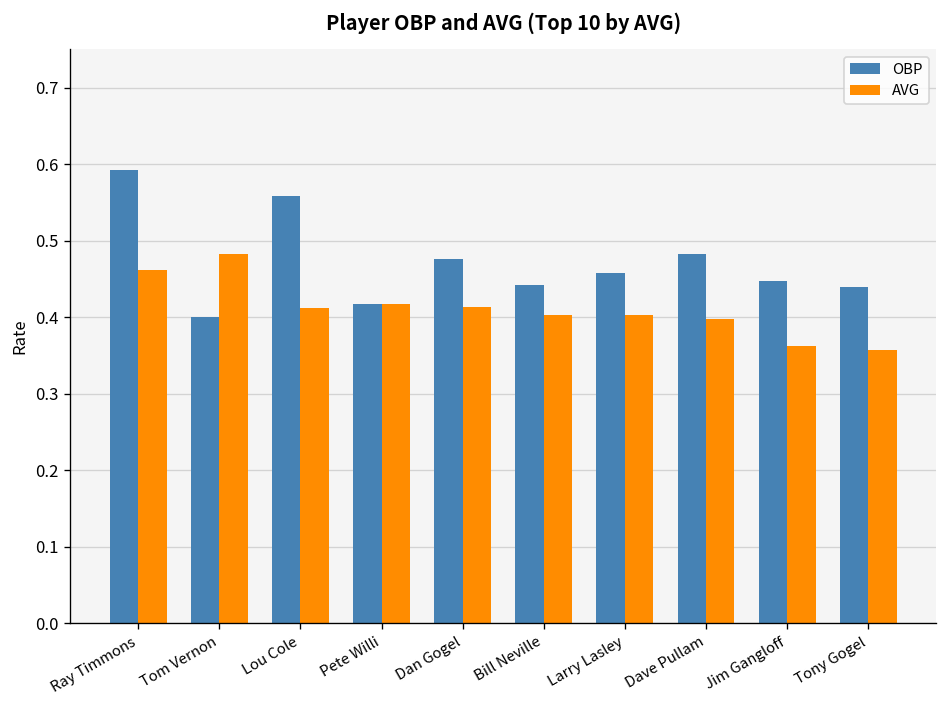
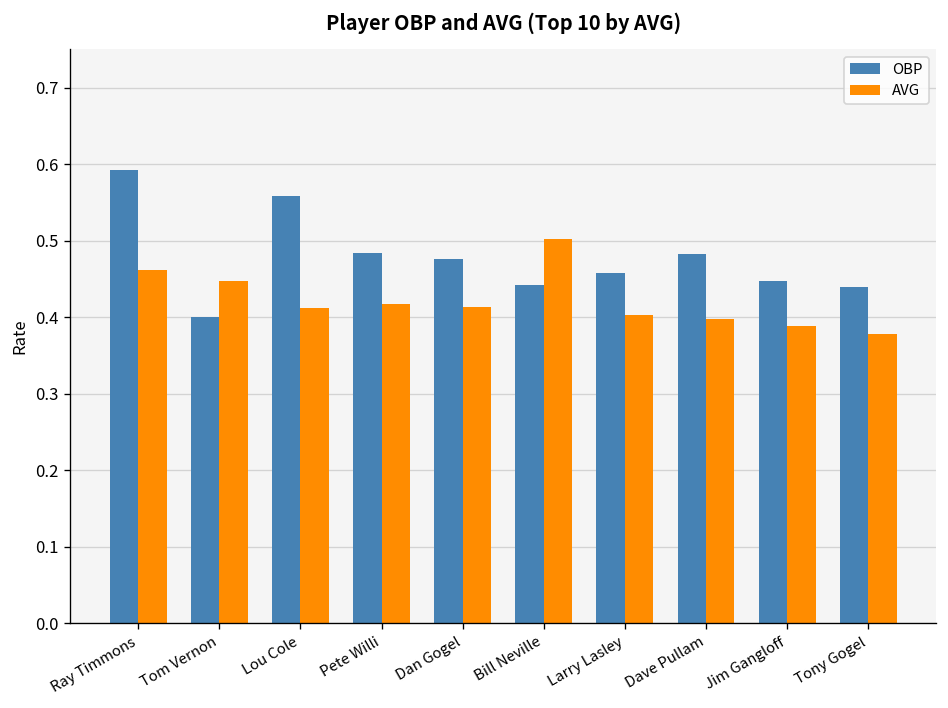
AVG, Tom Vernon: 0.48 -> 0.45
OBP, Pete Willi: 0.42 -> 0.48
AVG, Bill Neville: 0.40 -> 0.50
AVG, Jim Gangloff: 0.36 -> 0.39
AVG, Tony Gogel: 0.36 -> 0.38
